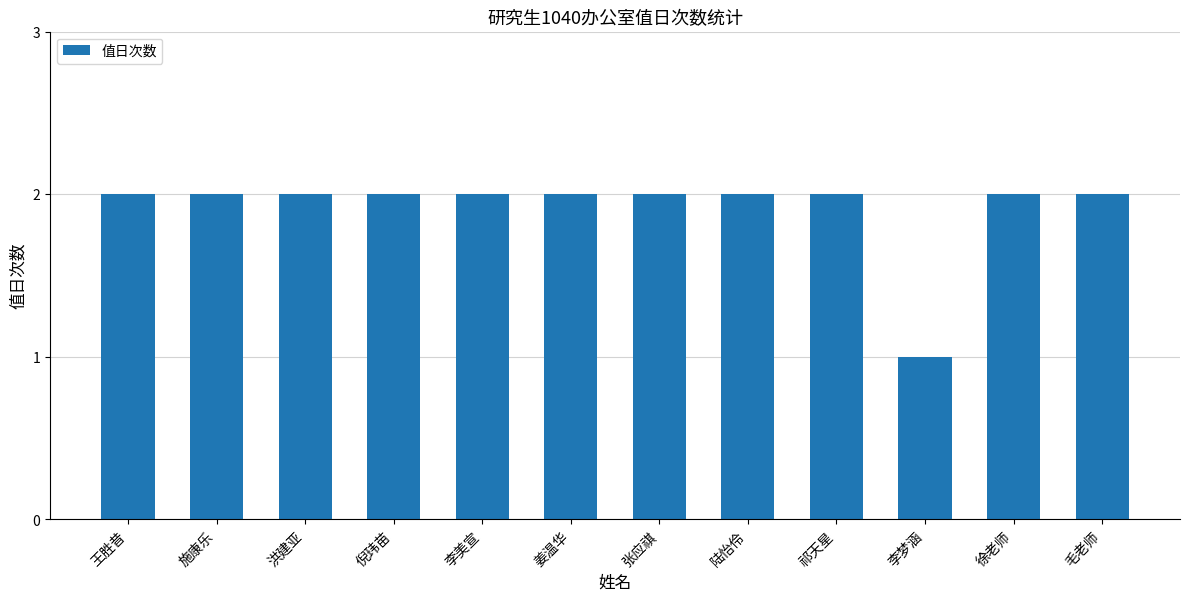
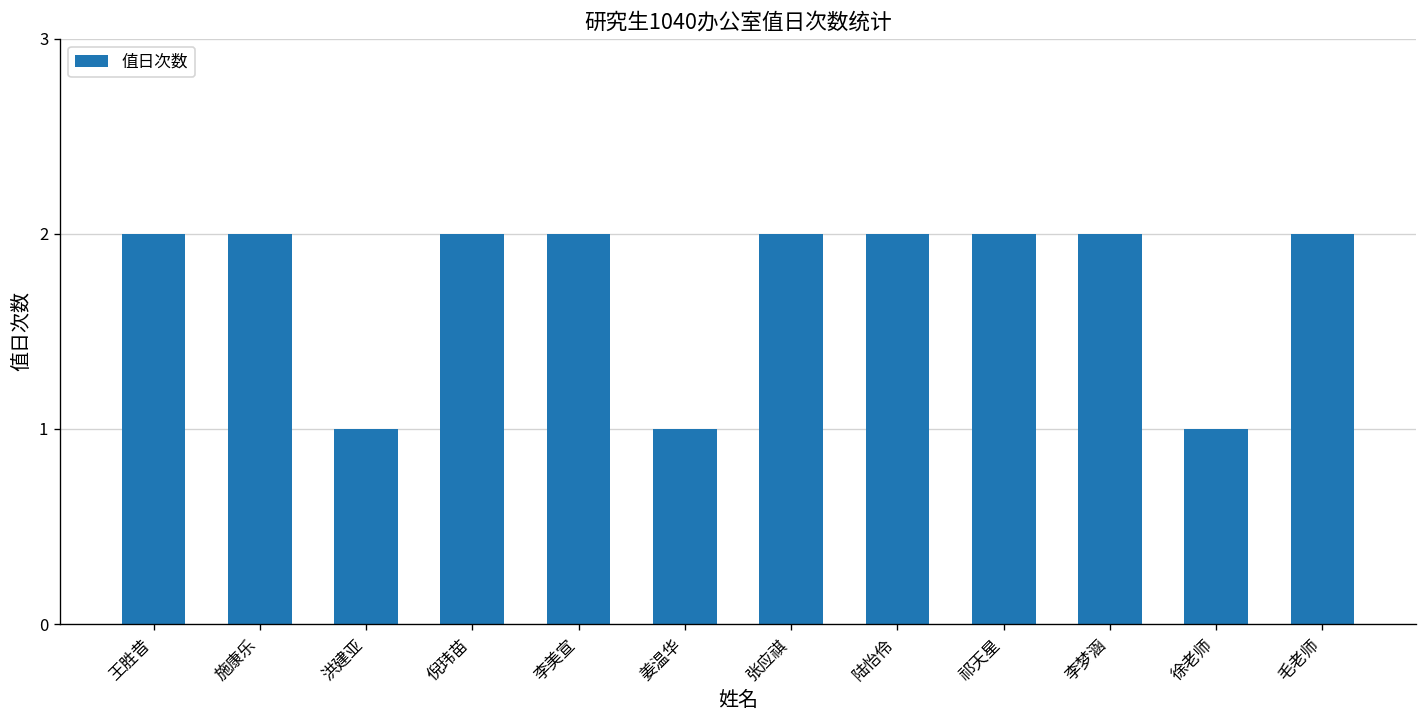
洪建亚: 2 -> 1
姜温华: 2 -> 1
李梦涵: 1 -> 2
徐老师: 2 -> 1
